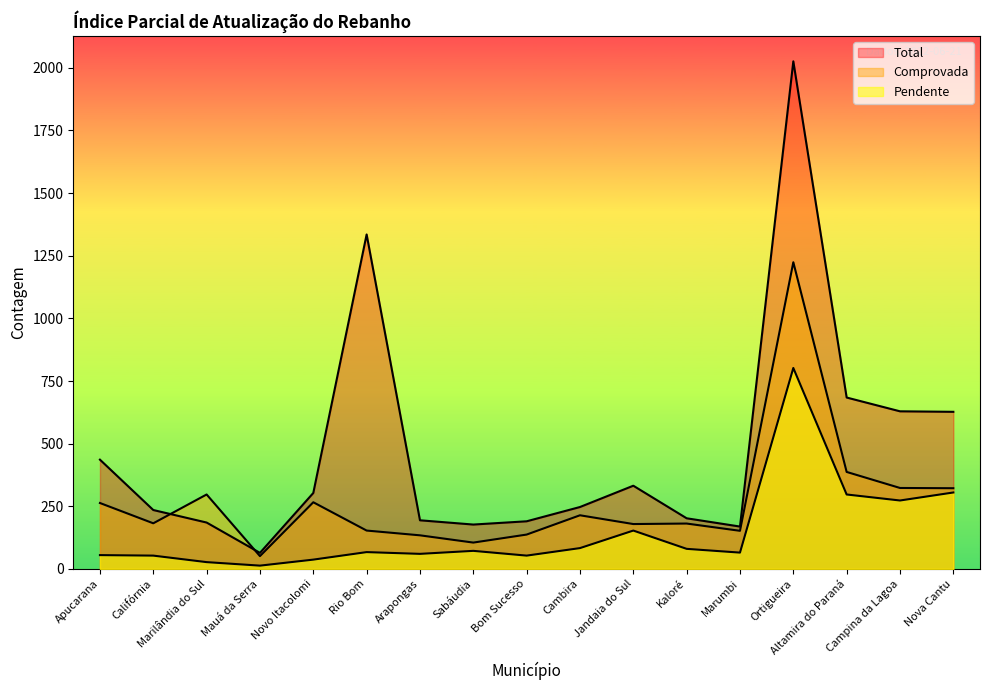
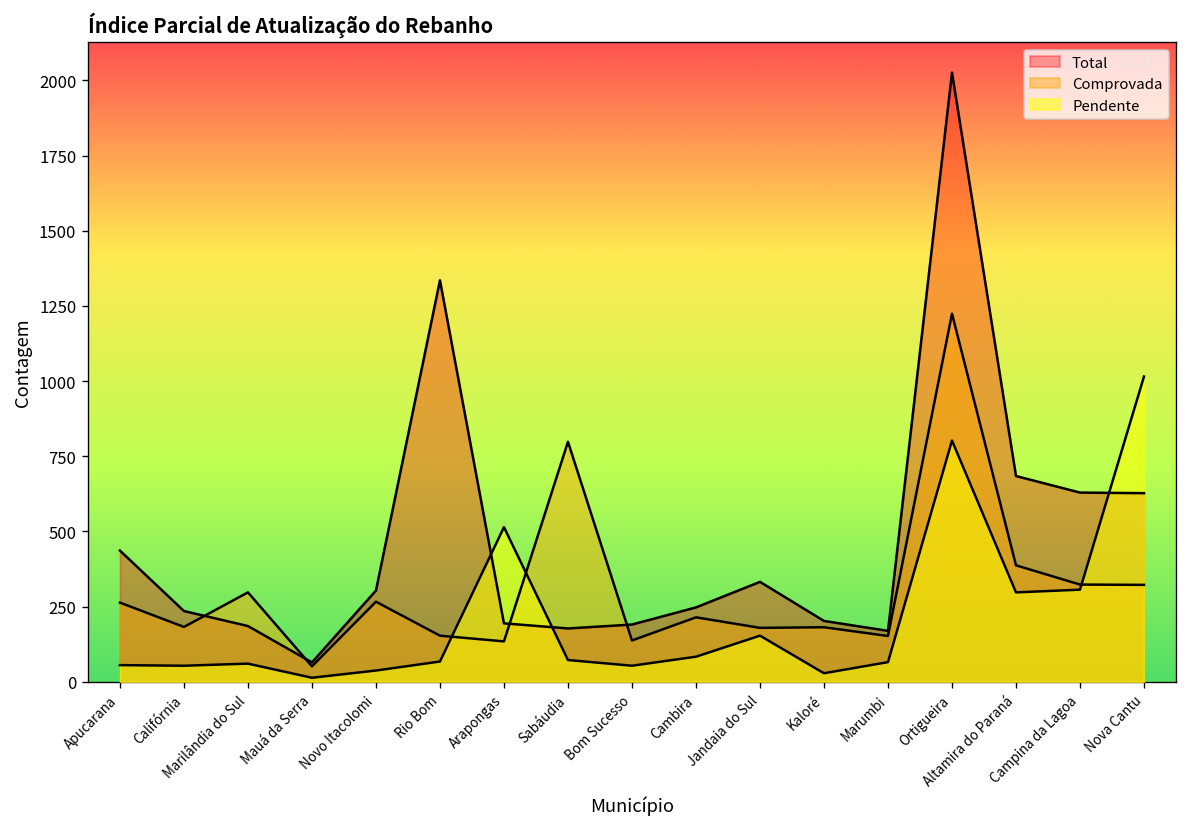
Pendente, Marilândia do Sul: 30 -> 60
Pendente, Arapongas: 60 -> 510
Comprovada, Sabáudia: 110 -> 800
Pendente, Kaloré: 80 -> 30
Pendente, Campina da Lagoa: 270 -> 310
Pendente, Nova Cantu: 310 -> 1020
